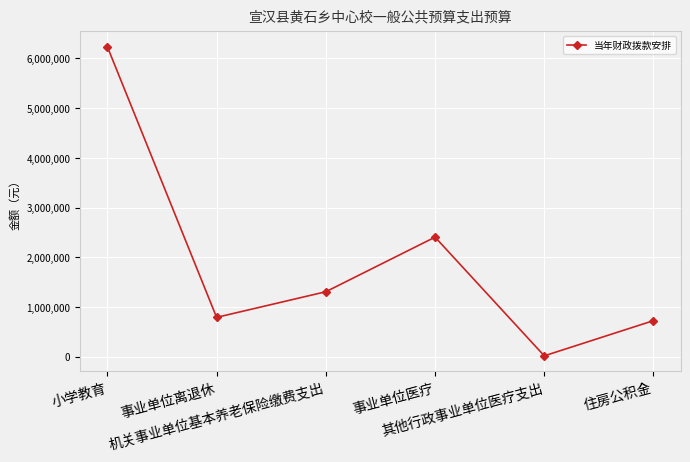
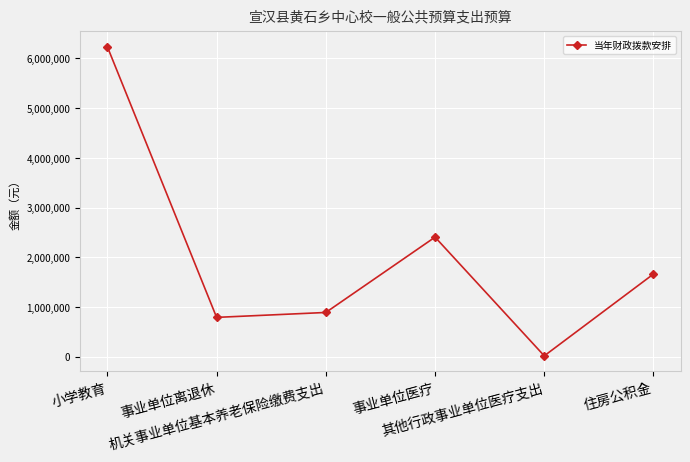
机关事业单位基本养老保险缴费支出: 1,300,000 -> 900,000
住房公积金: 700,000 -> 1,700,000
